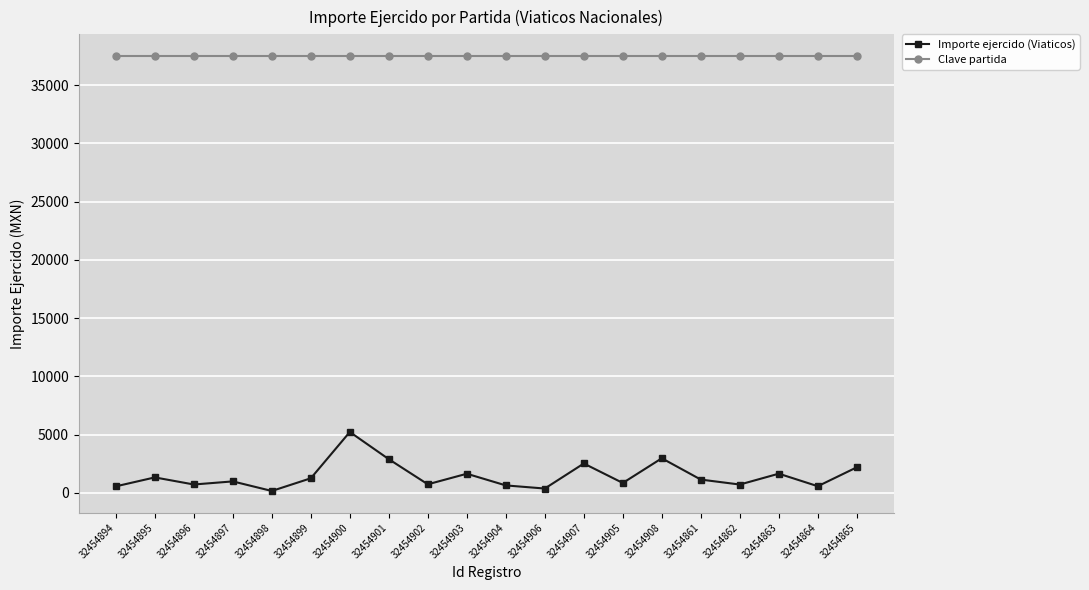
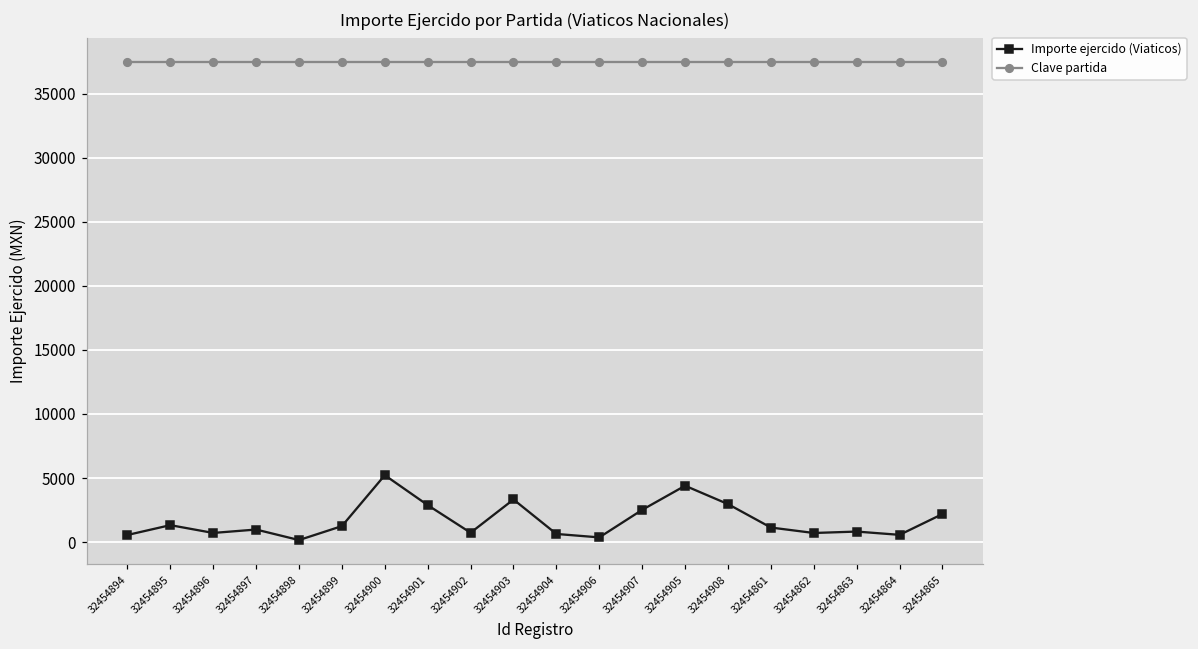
Importe ejercido (Viaticos), 32454903: 1600 -> 3300
Importe ejercido (Viaticos), 32454905: 800 -> 4400
Importe ejercido (Viaticos), 32454863: 1600 -> 800
